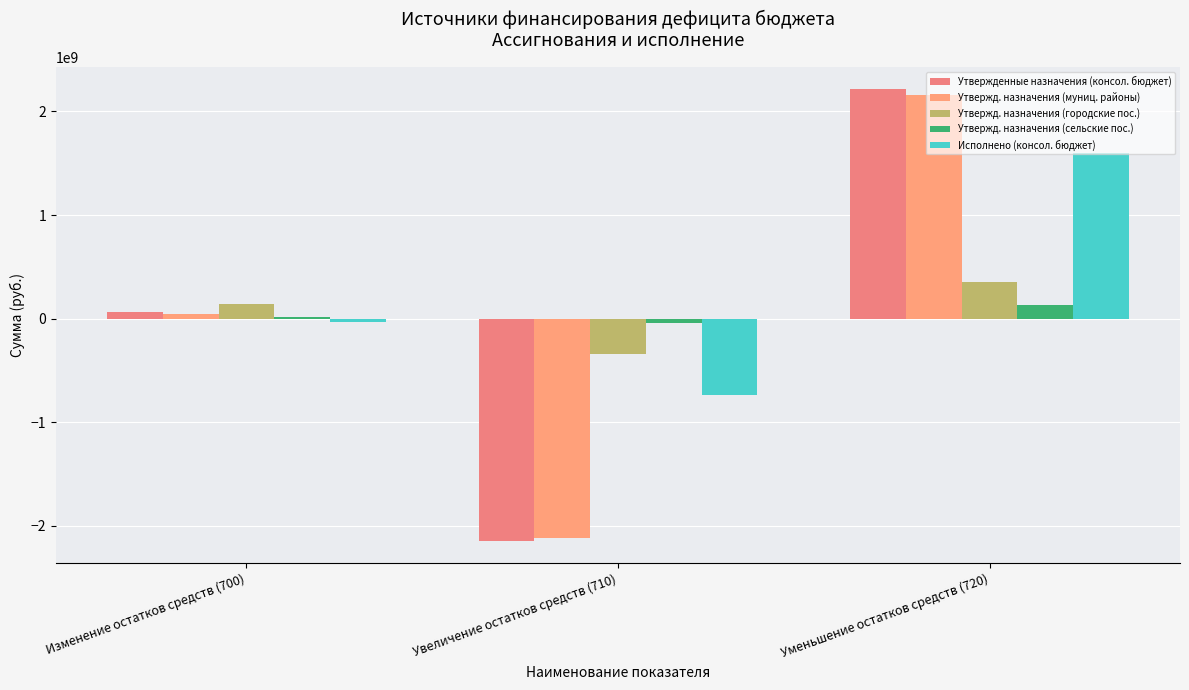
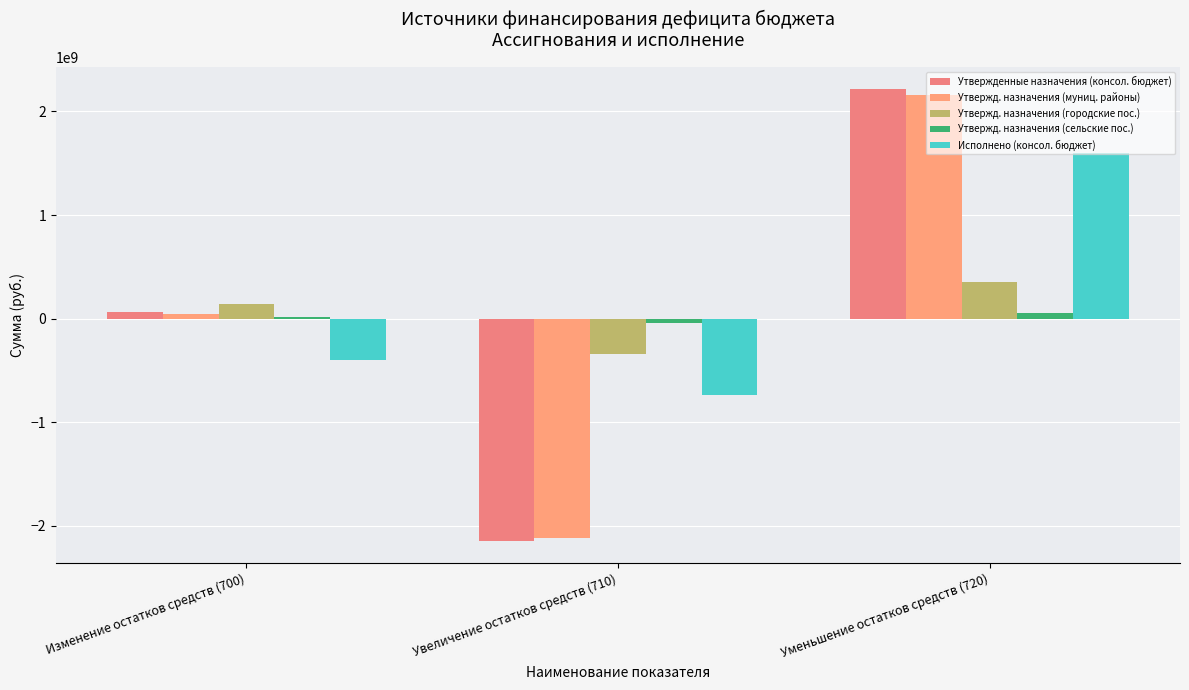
Исполнено (консол. бюджет), Изменение остатков средств (700): -30000000 -> -400000000
Утвержд. назначения (сельские пос.), Уменьшение остатков средств (720): 130000000 -> 50000000
